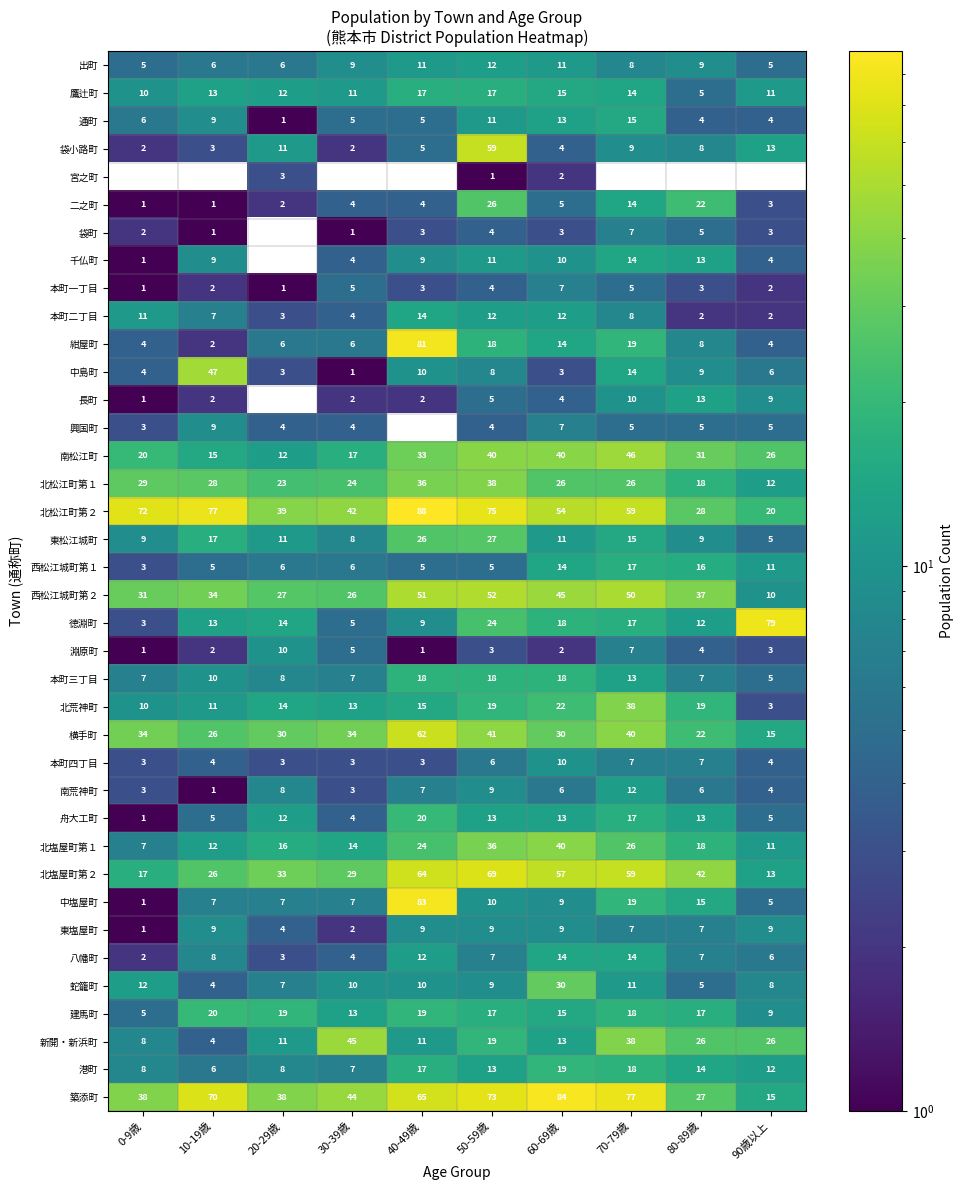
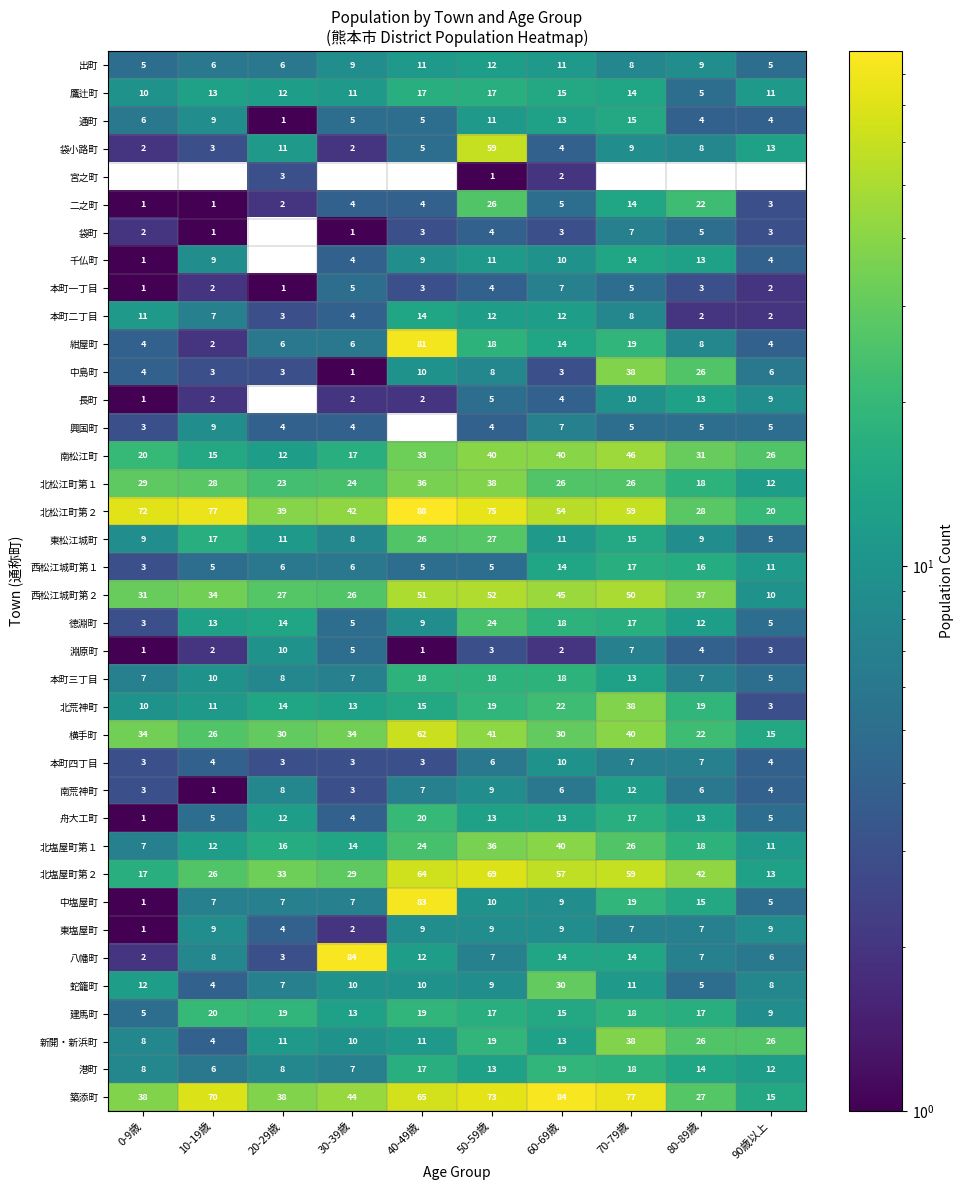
中島町, 10-19歳: 47 -> 3
中島町, 70-79歳: 14 -> 38
中島町, 80-89歳: 9 -> 26
徳淵町, 90歳以上: 79 -> 5
八幡町, 30-39歳: 4 -> 84
新開・新浜町, 30-39歳: 45 -> 10
